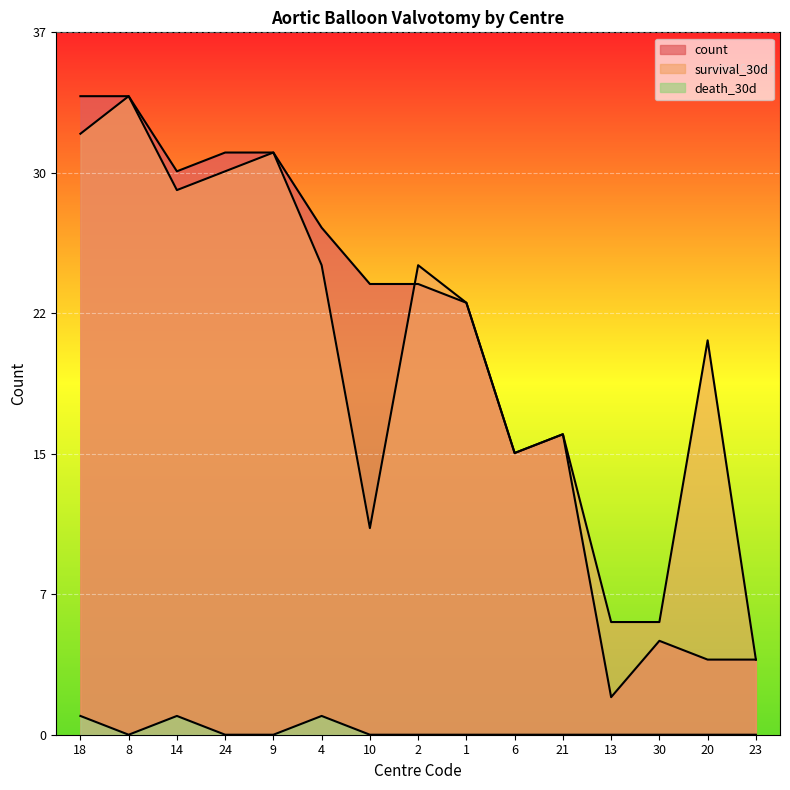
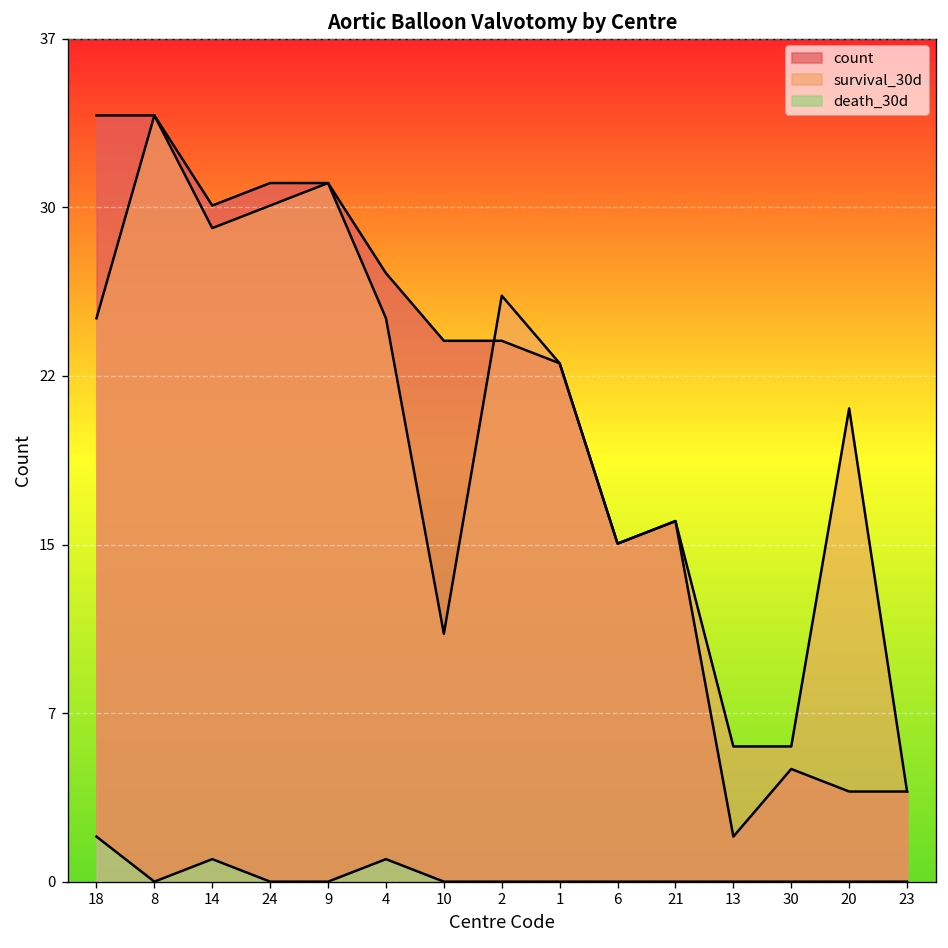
survival_30d, 18: 32 -> 25
death_30d, 18: 1 -> 2
survival_30d, 2: 25 -> 26
